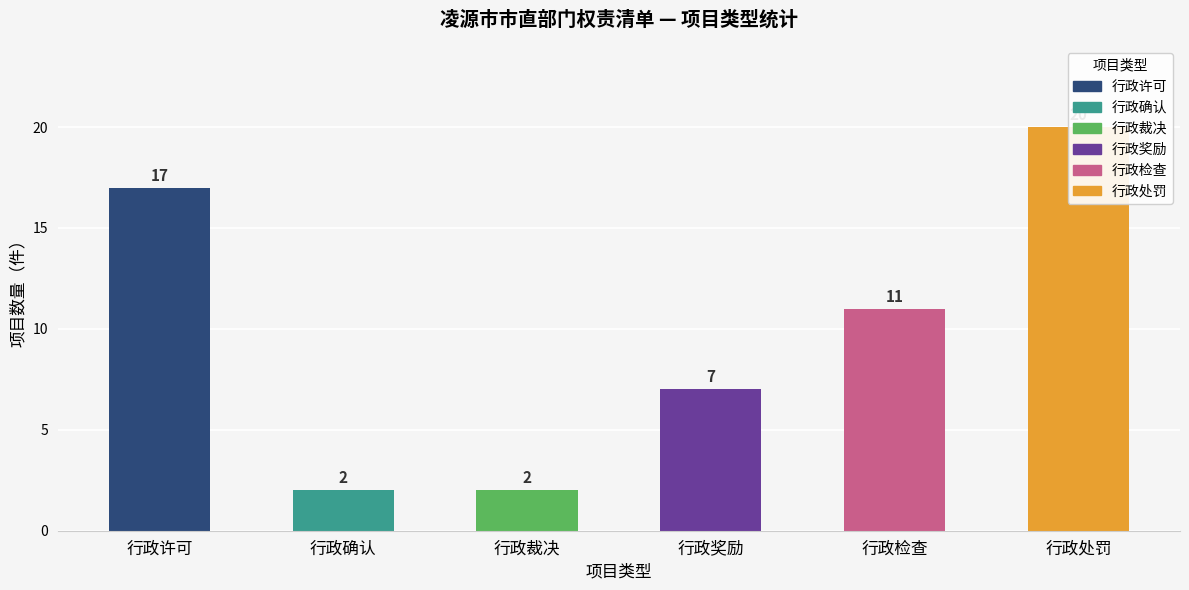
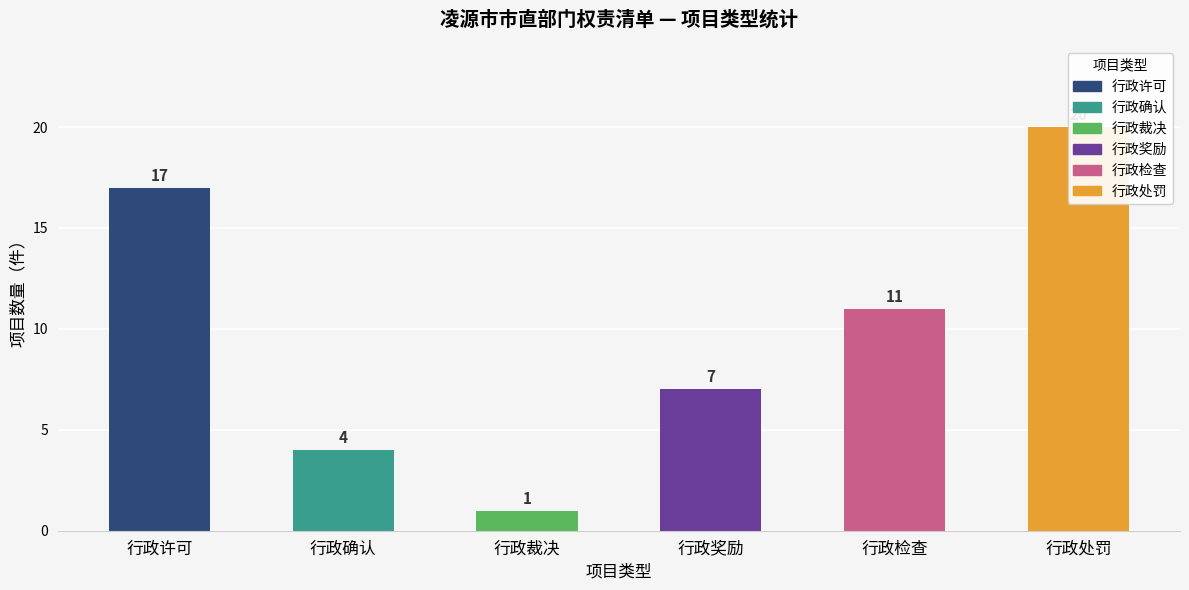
行政确认: 2 -> 4
行政裁决: 2 -> 1
